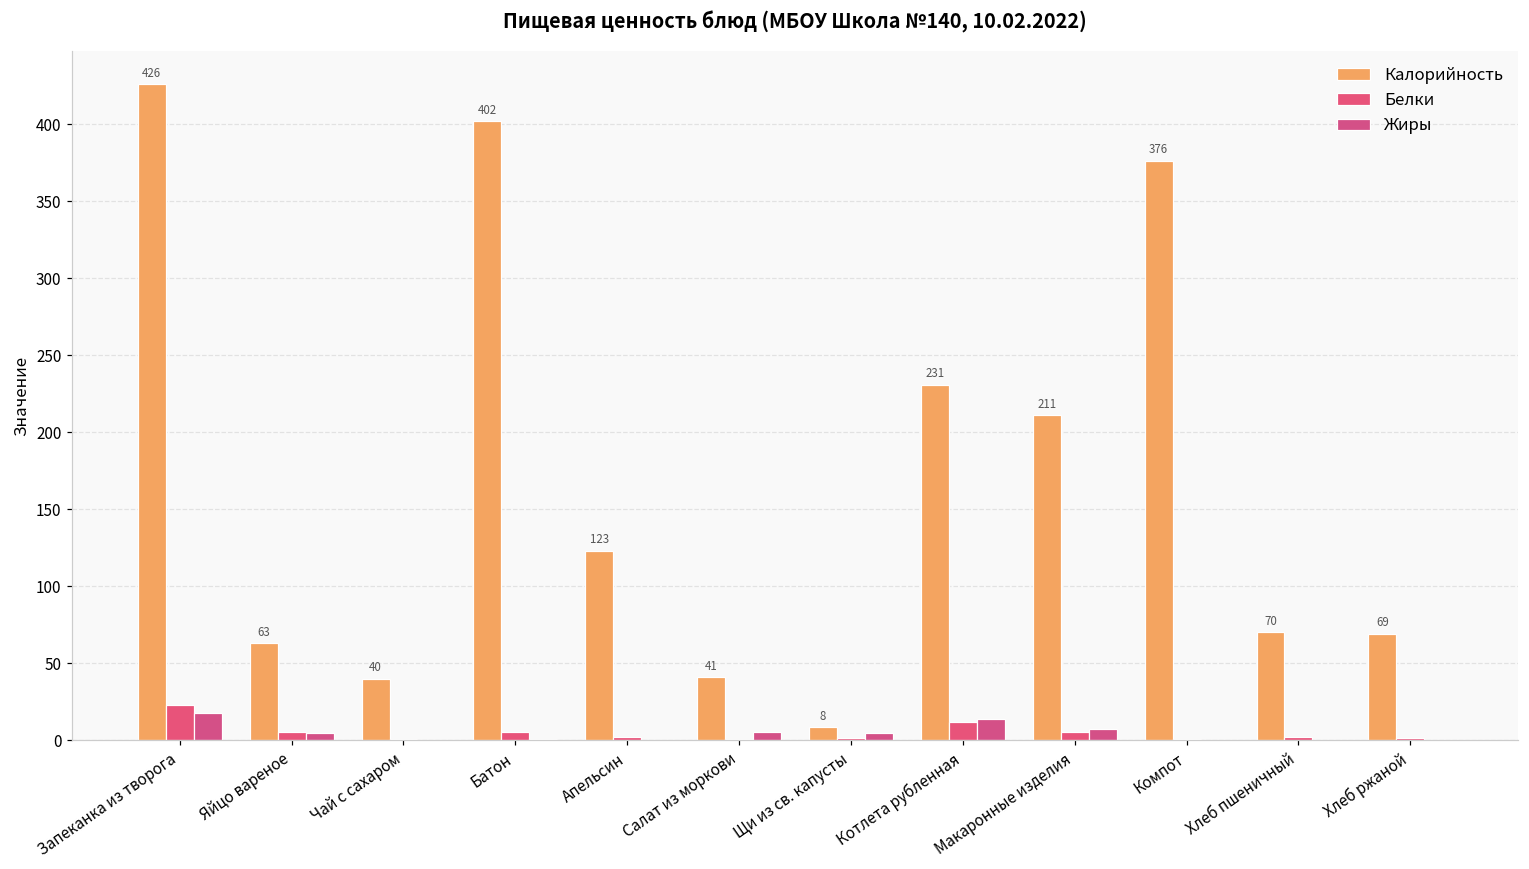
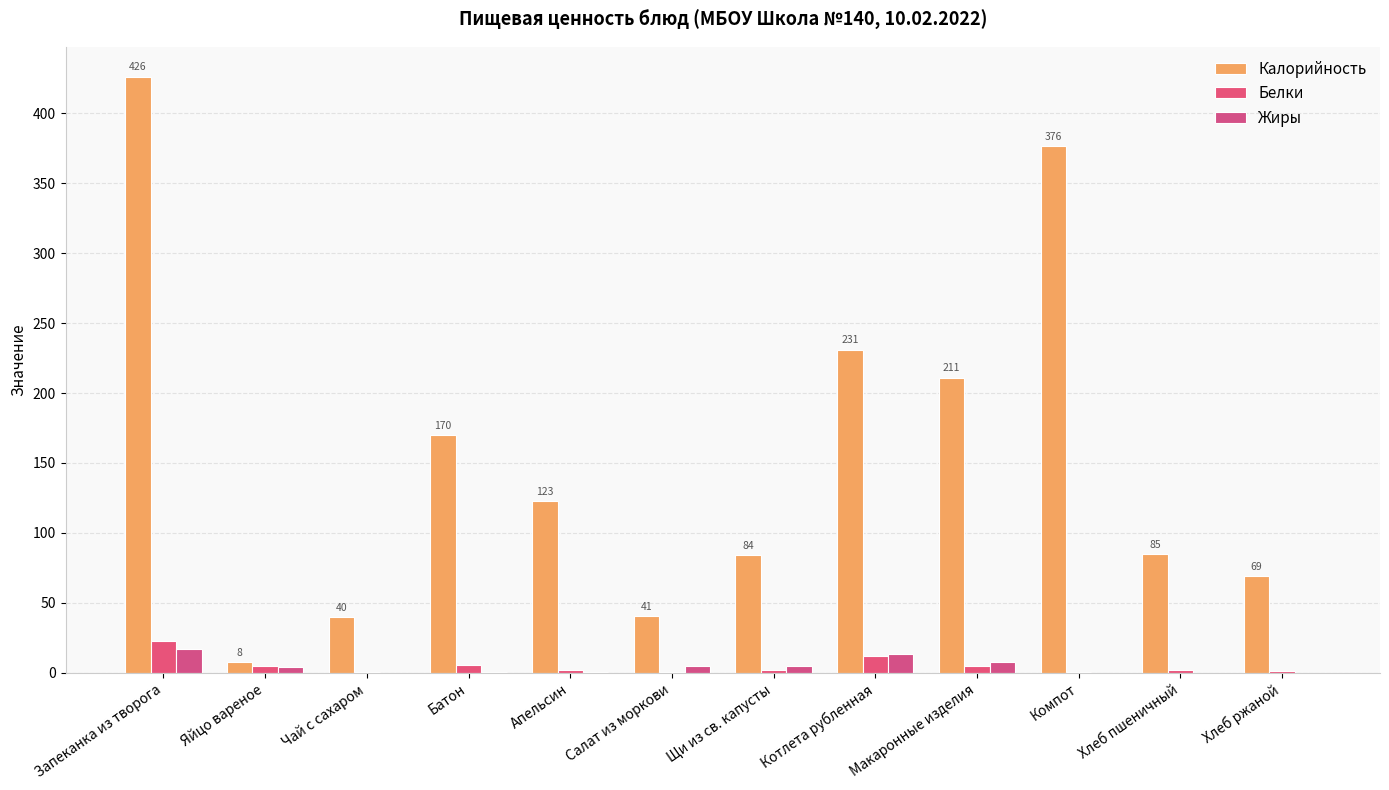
Калорийность, Яйцо вареное: 63 -> 8
Калорийность, Батон: 402 -> 170
Калорийность, Щи из св. капусты: 8 -> 84
Калорийность, Хлеб пшеничный: 70 -> 85
